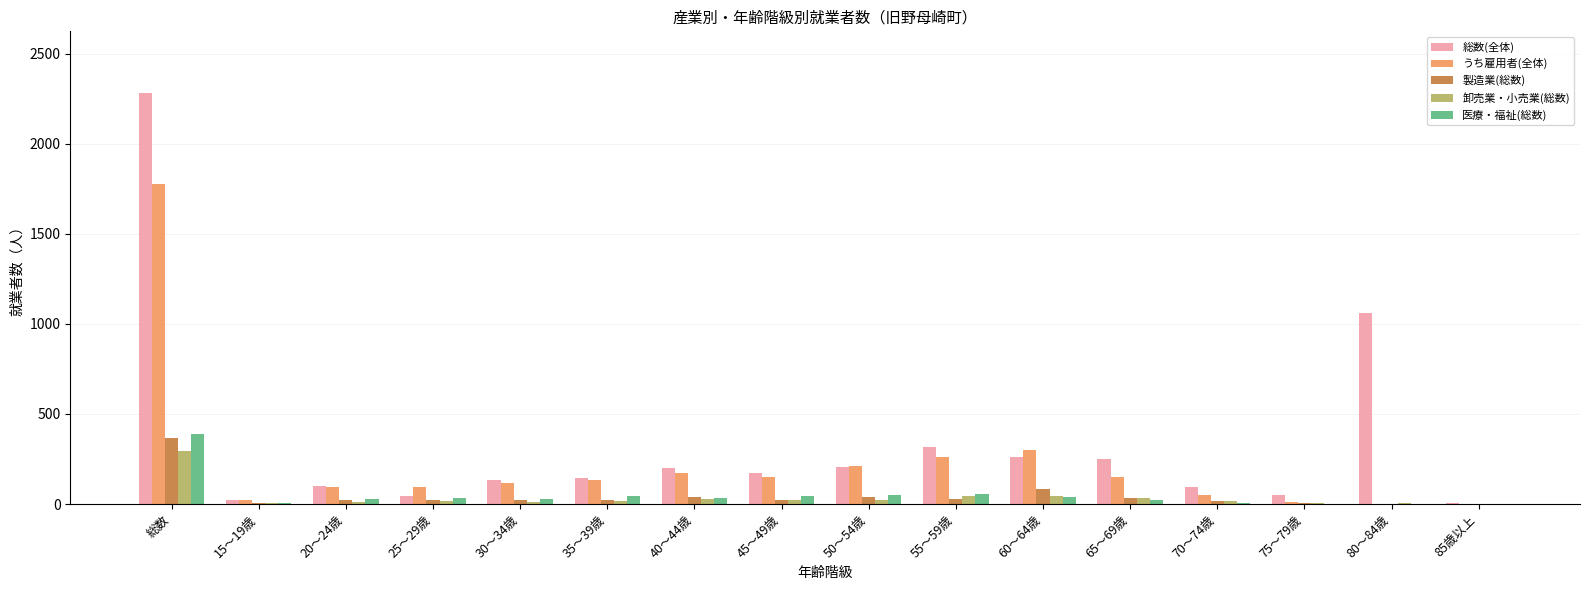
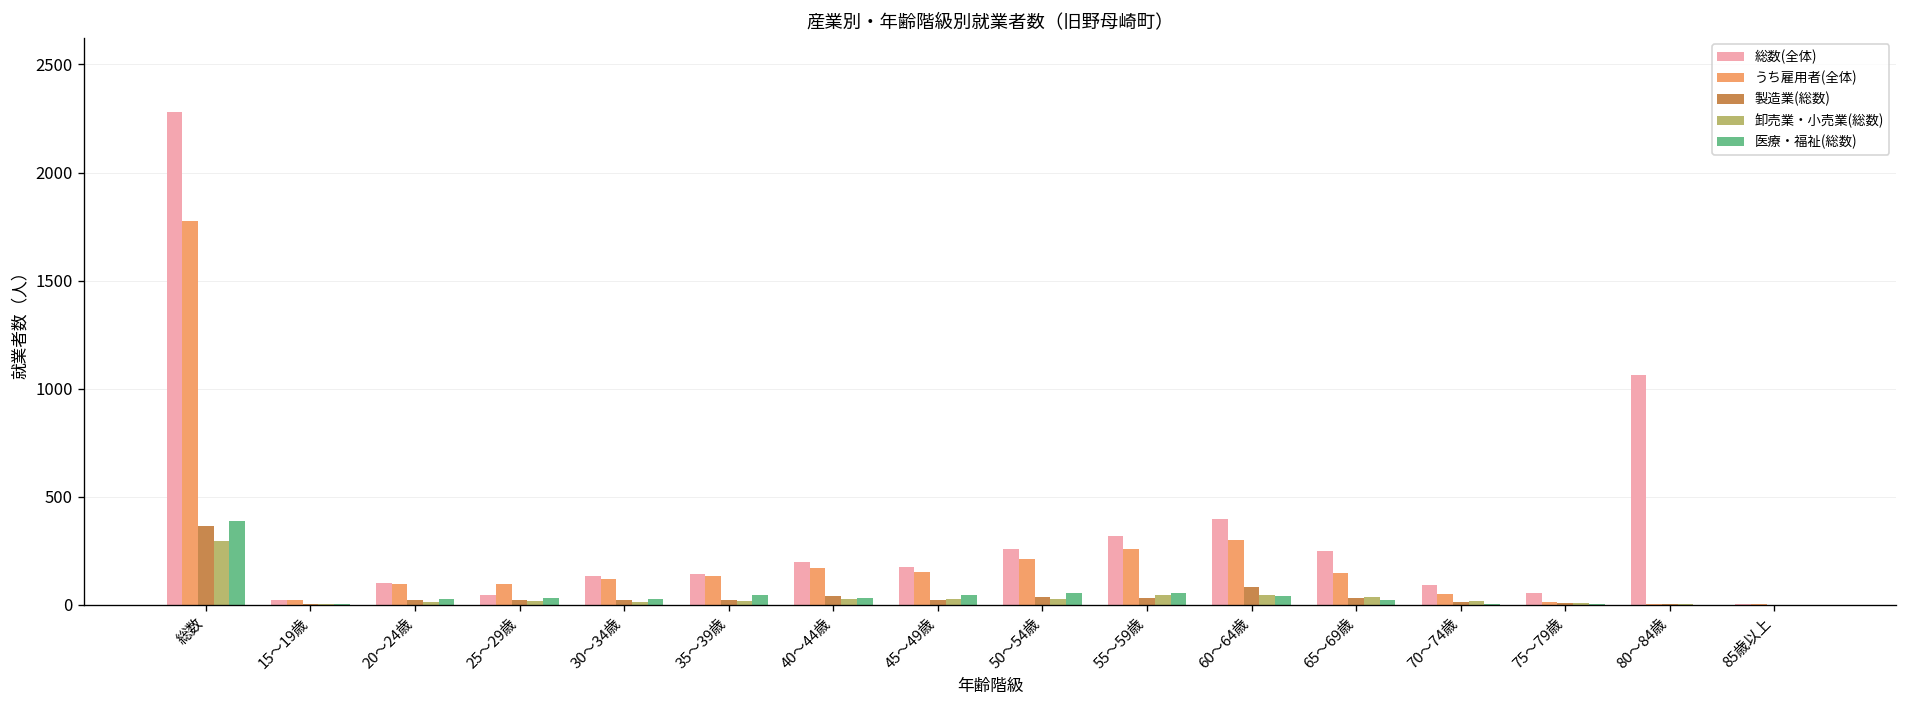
総数(全体), 50～54歳: 200 -> 260
総数(全体), 60～64歳: 260 -> 400
